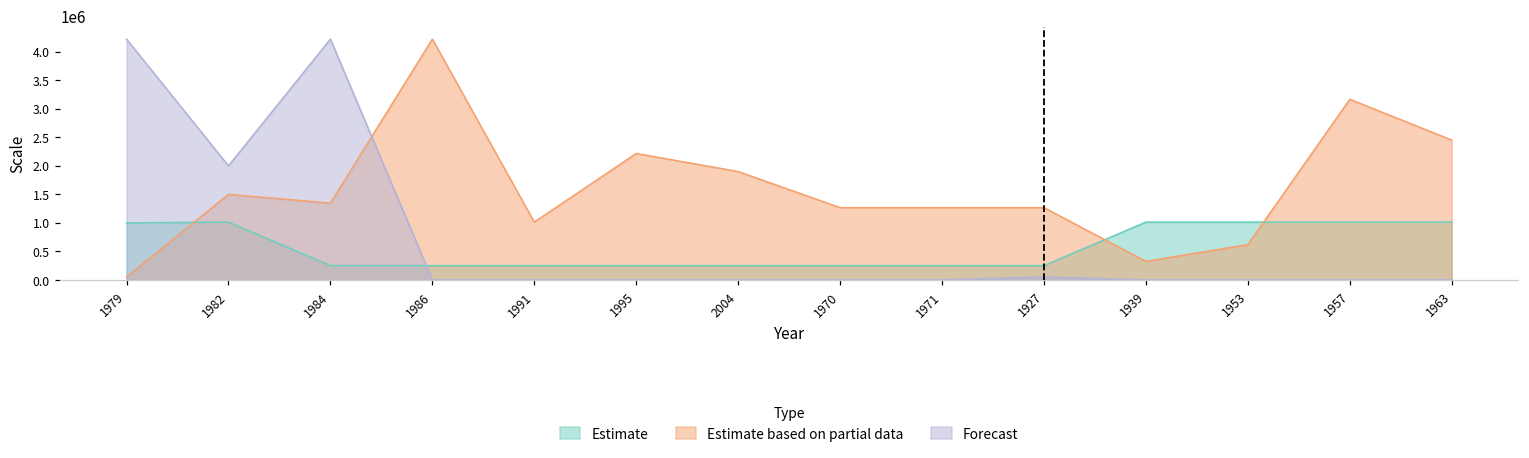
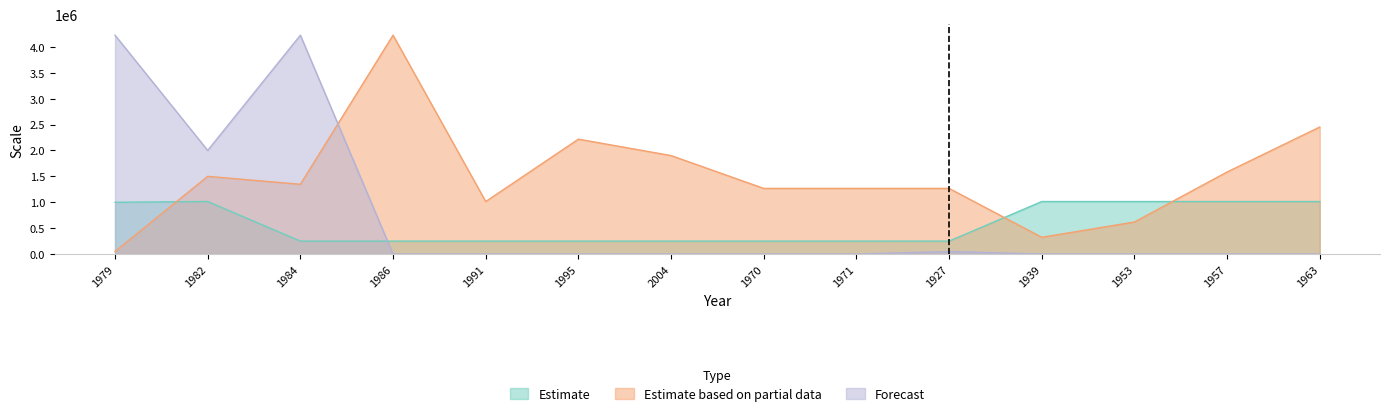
Estimate based on partial data, 1957: 3200000 -> 1600000
